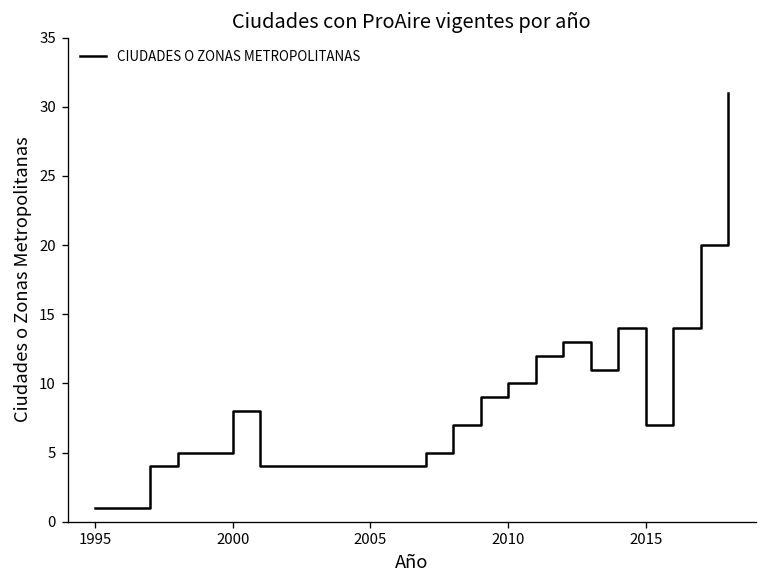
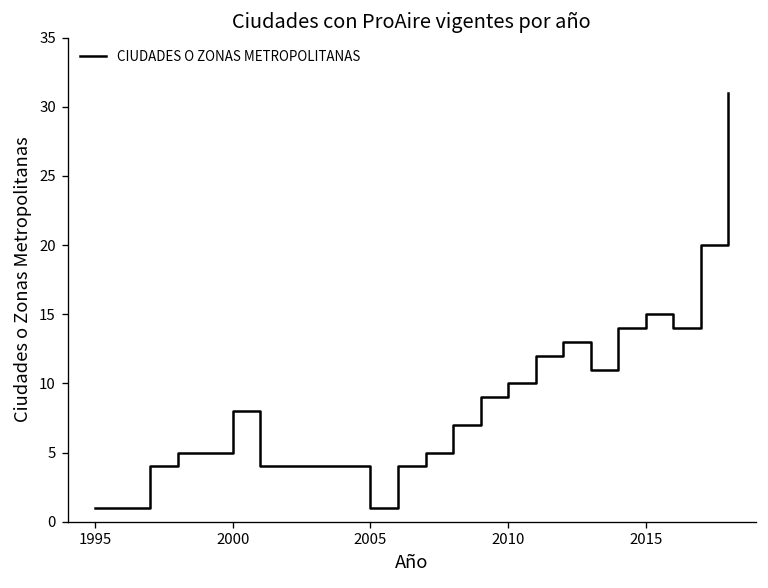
2005: 4 -> 1
2015: 7 -> 15
